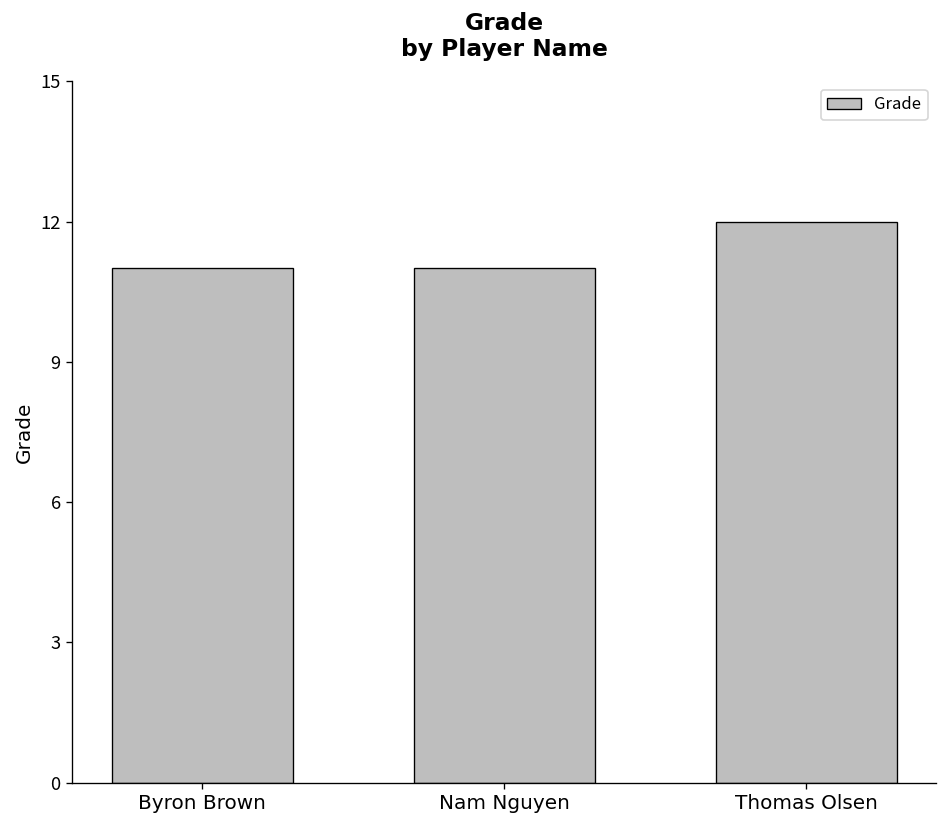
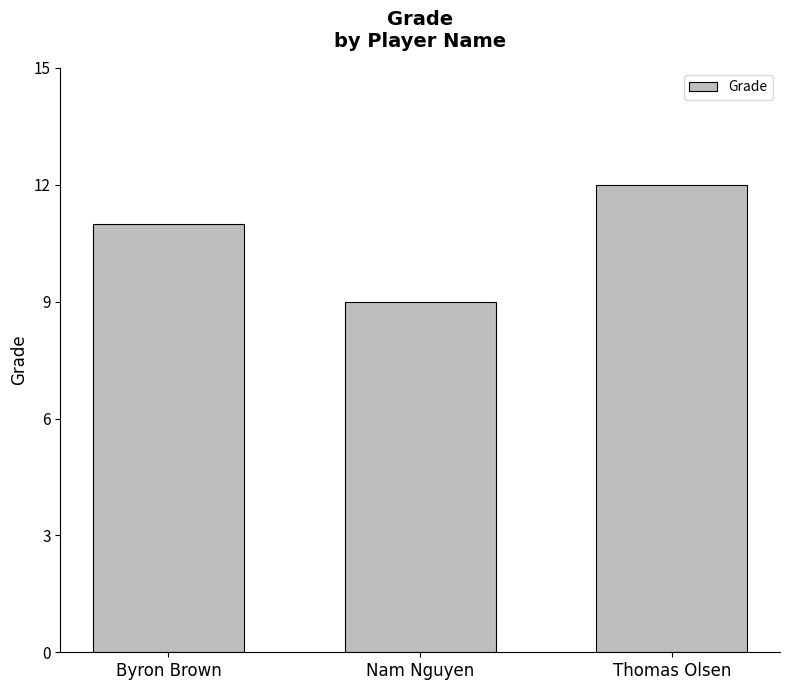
Nam Nguyen: 11 -> 9
